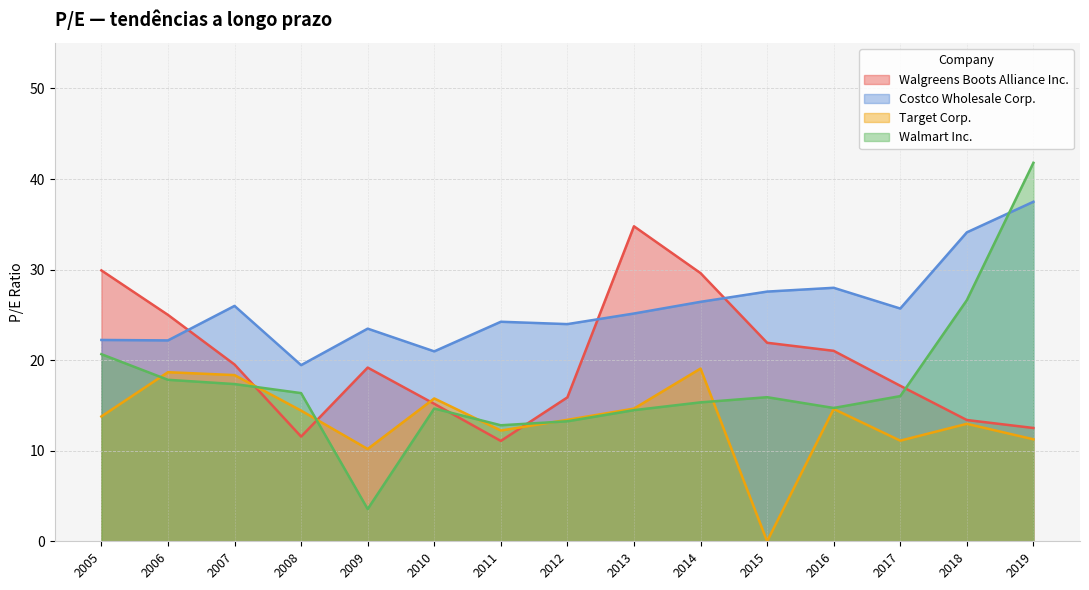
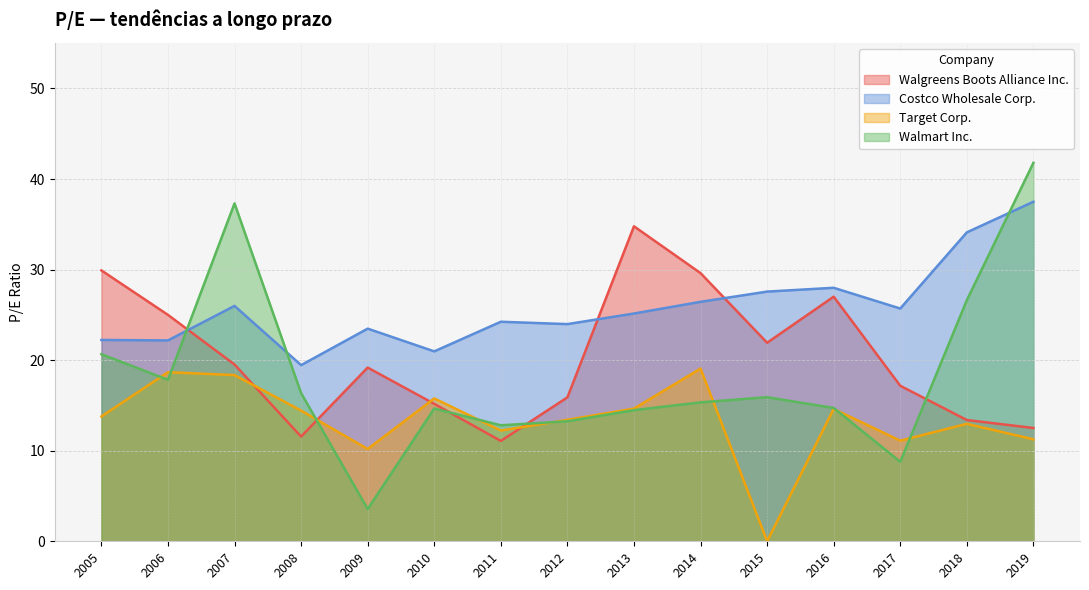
Walmart Inc., 2007: 17 -> 37
Walgreens Boots Alliance Inc., 2016: 21 -> 27
Walmart Inc., 2017: 16 -> 9
